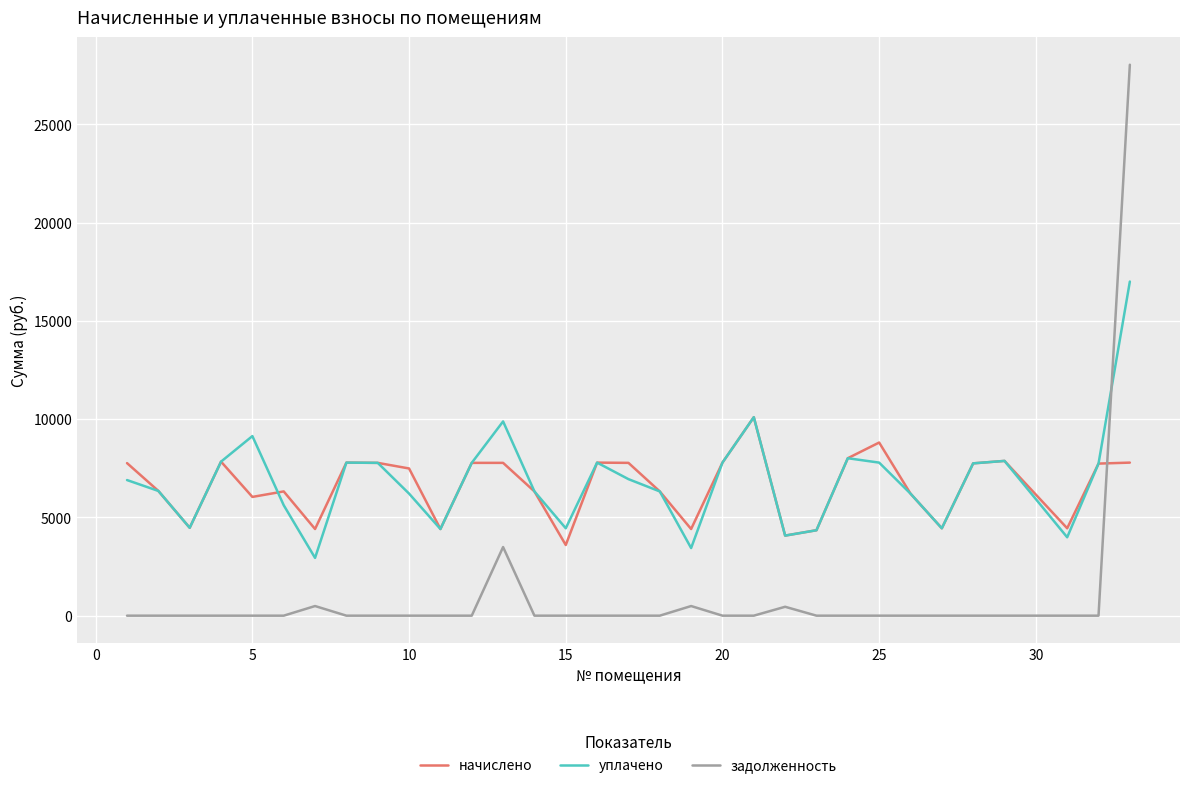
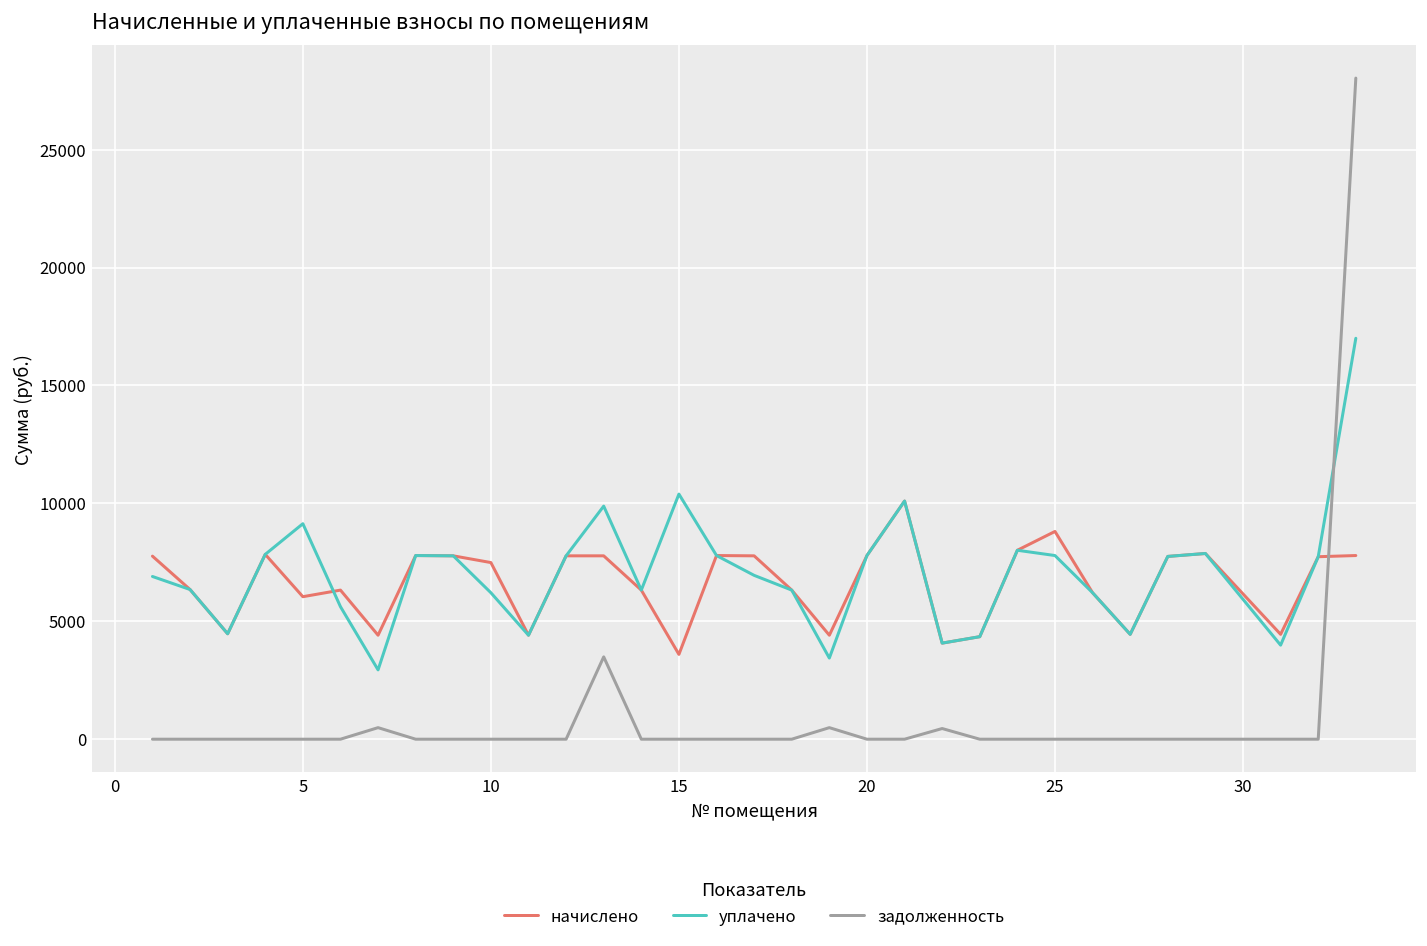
уплачено, 15: 4400 -> 10400
